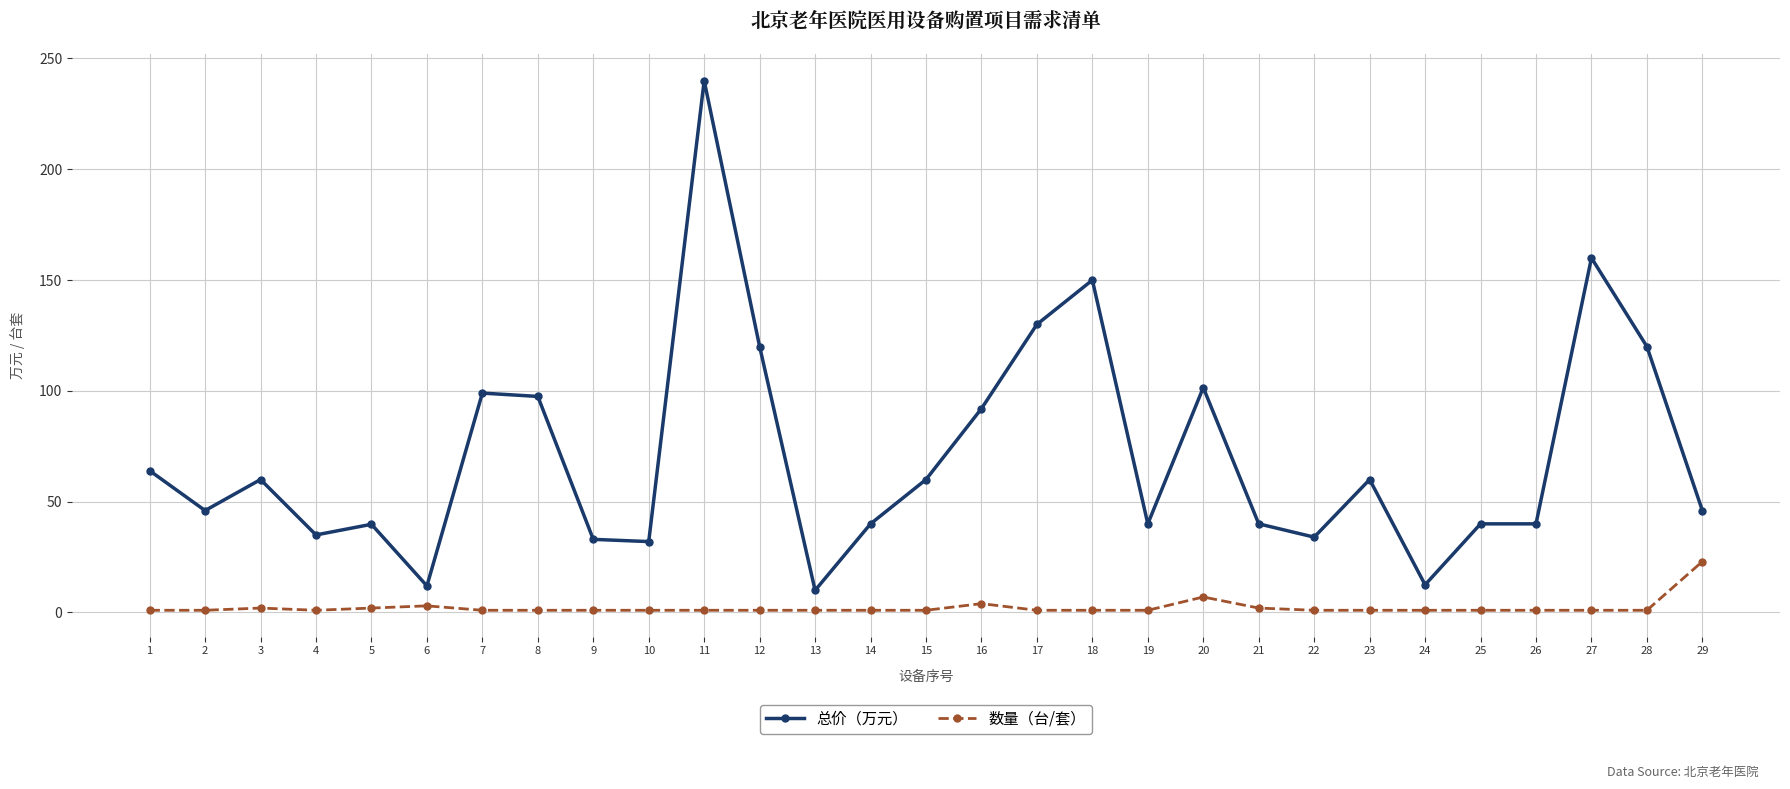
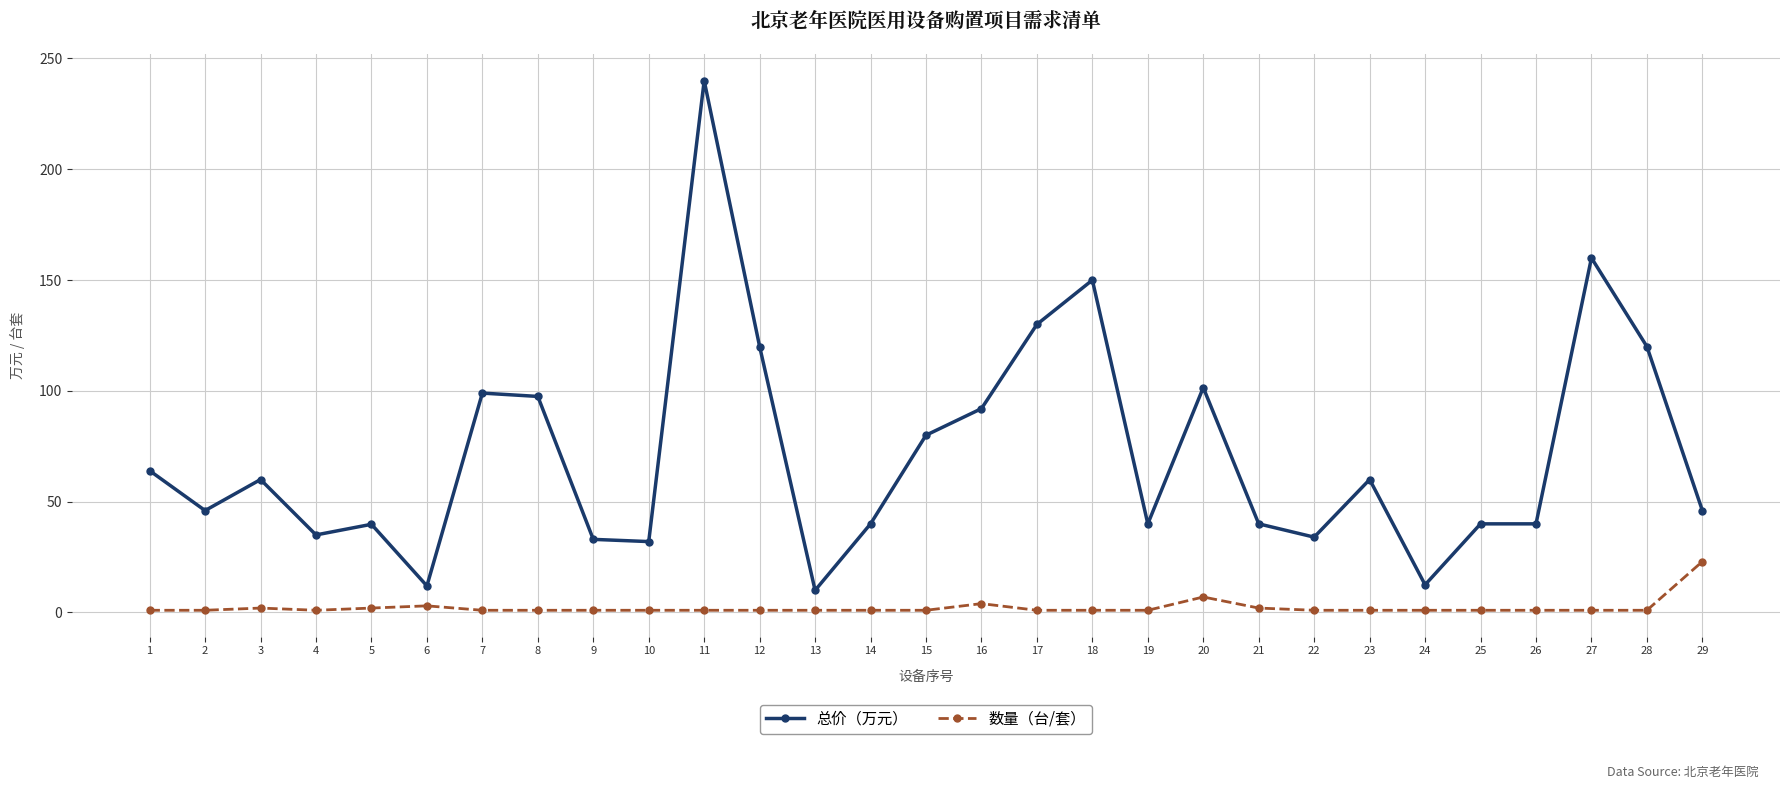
总价（万元）, 15: 60 -> 80
